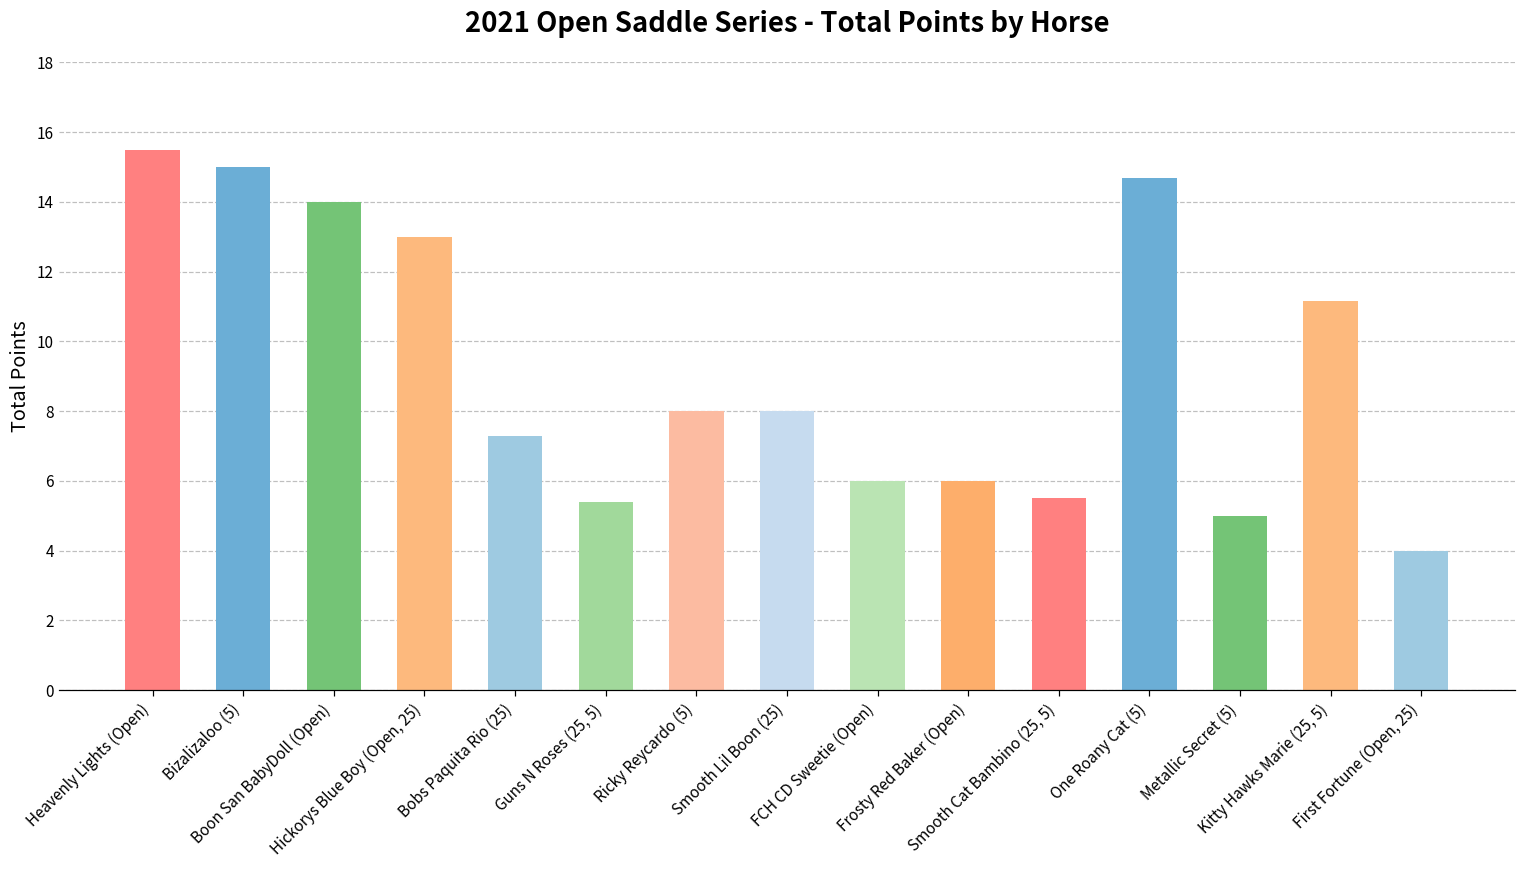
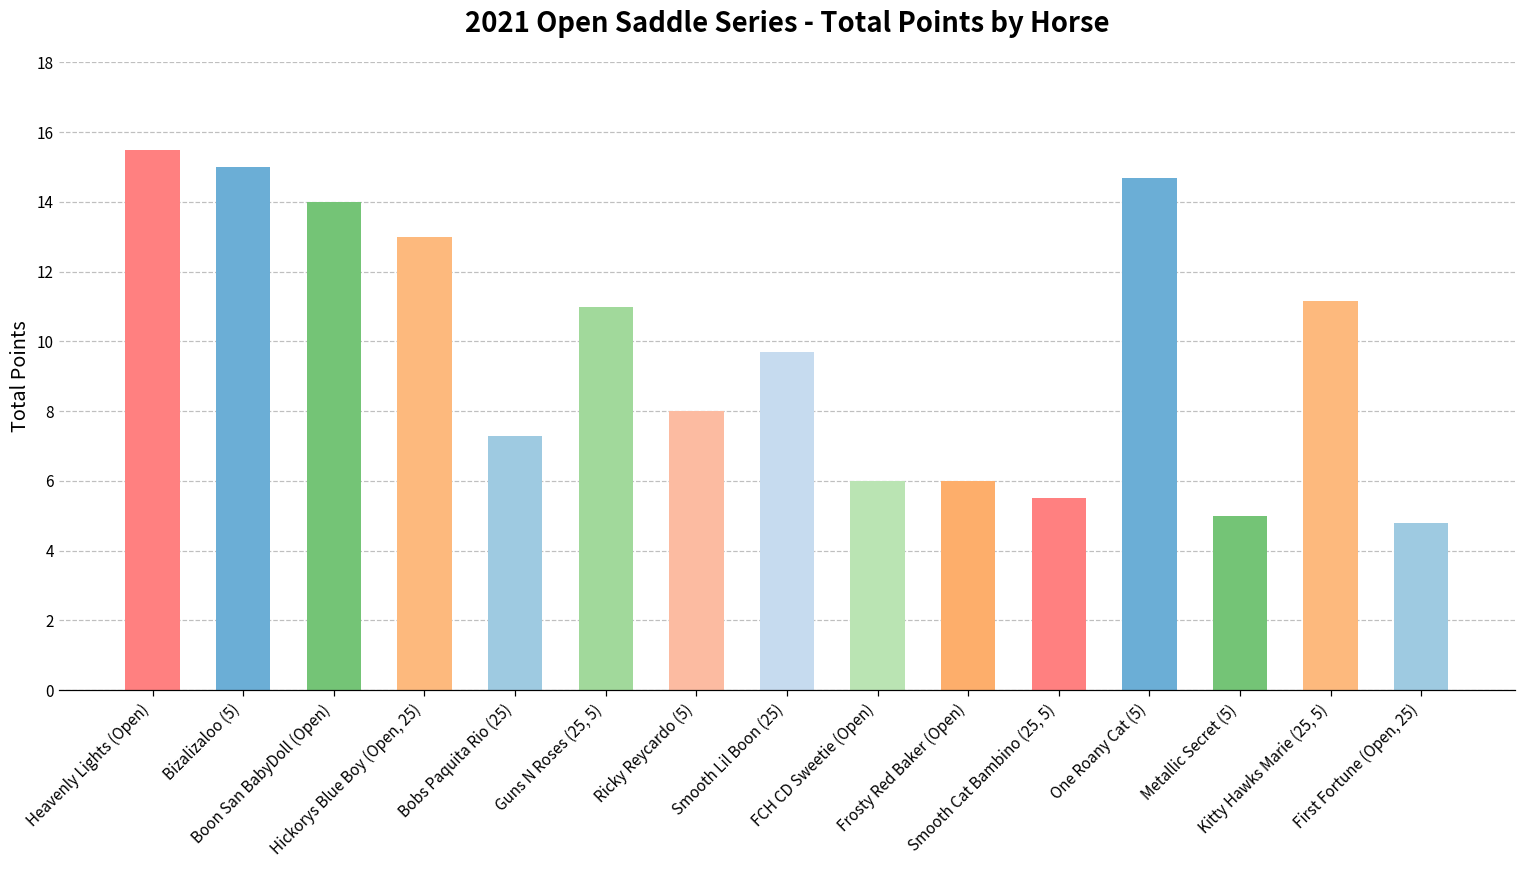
Guns N Roses (25, 5): 5.4 -> 11.0
Smooth Lil Boon (25): 8.0 -> 9.7
First Fortune (Open, 25): 4.0 -> 4.8
